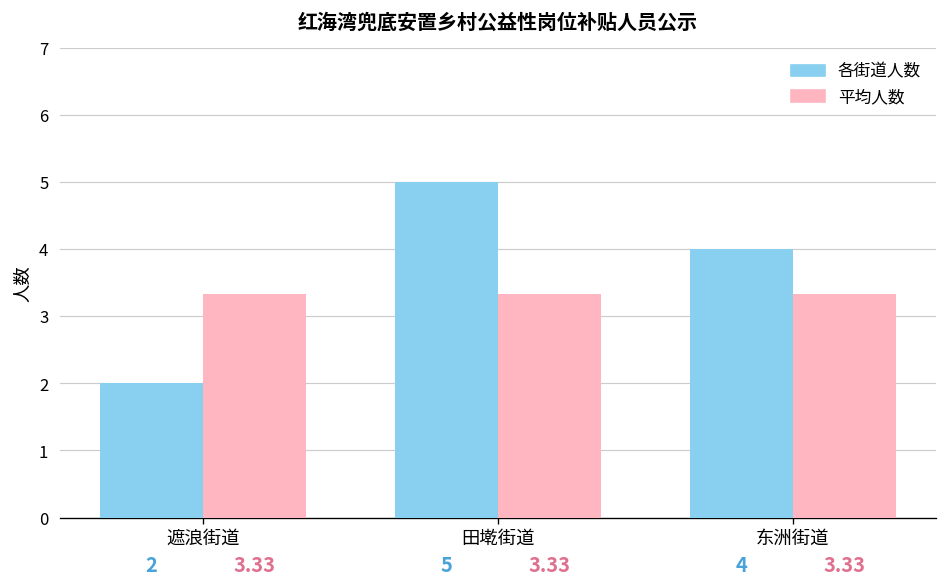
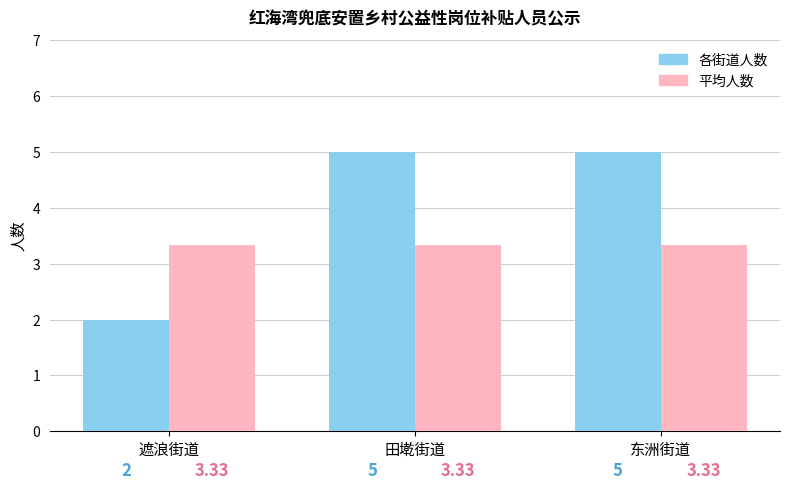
各街道人数, 东洲街道: 4 -> 5
